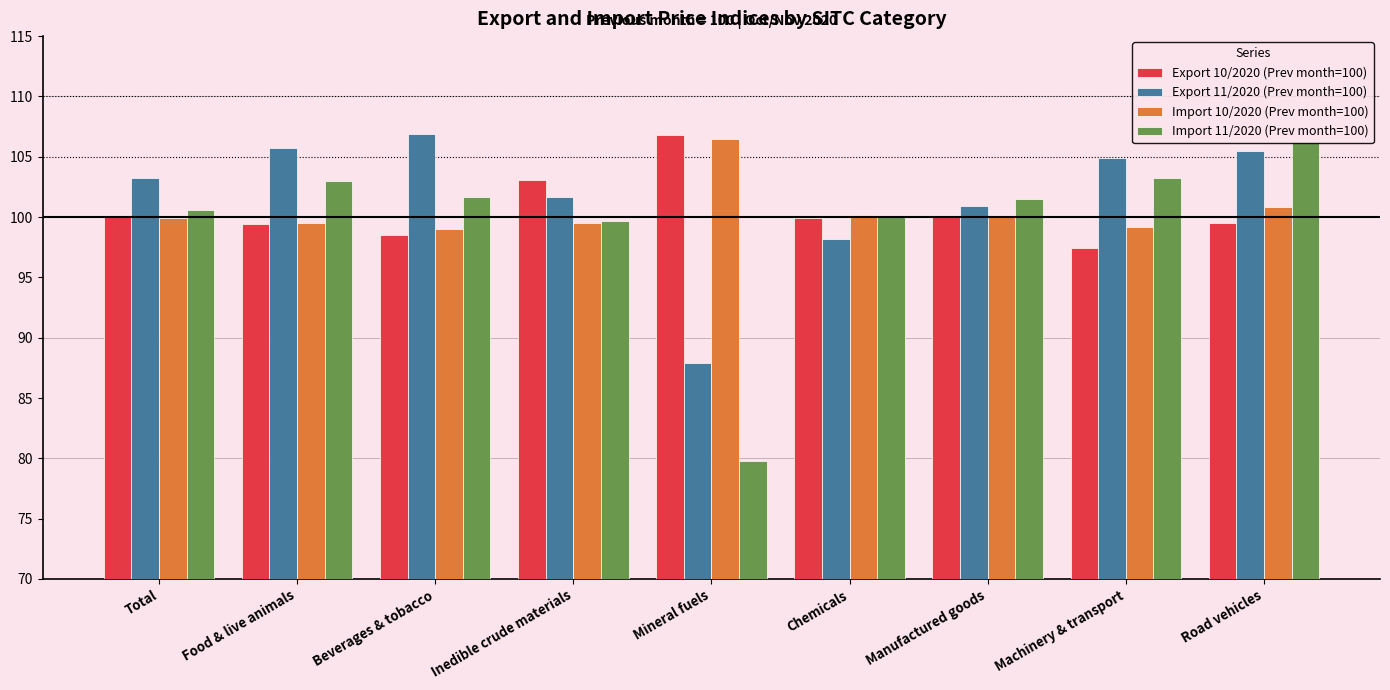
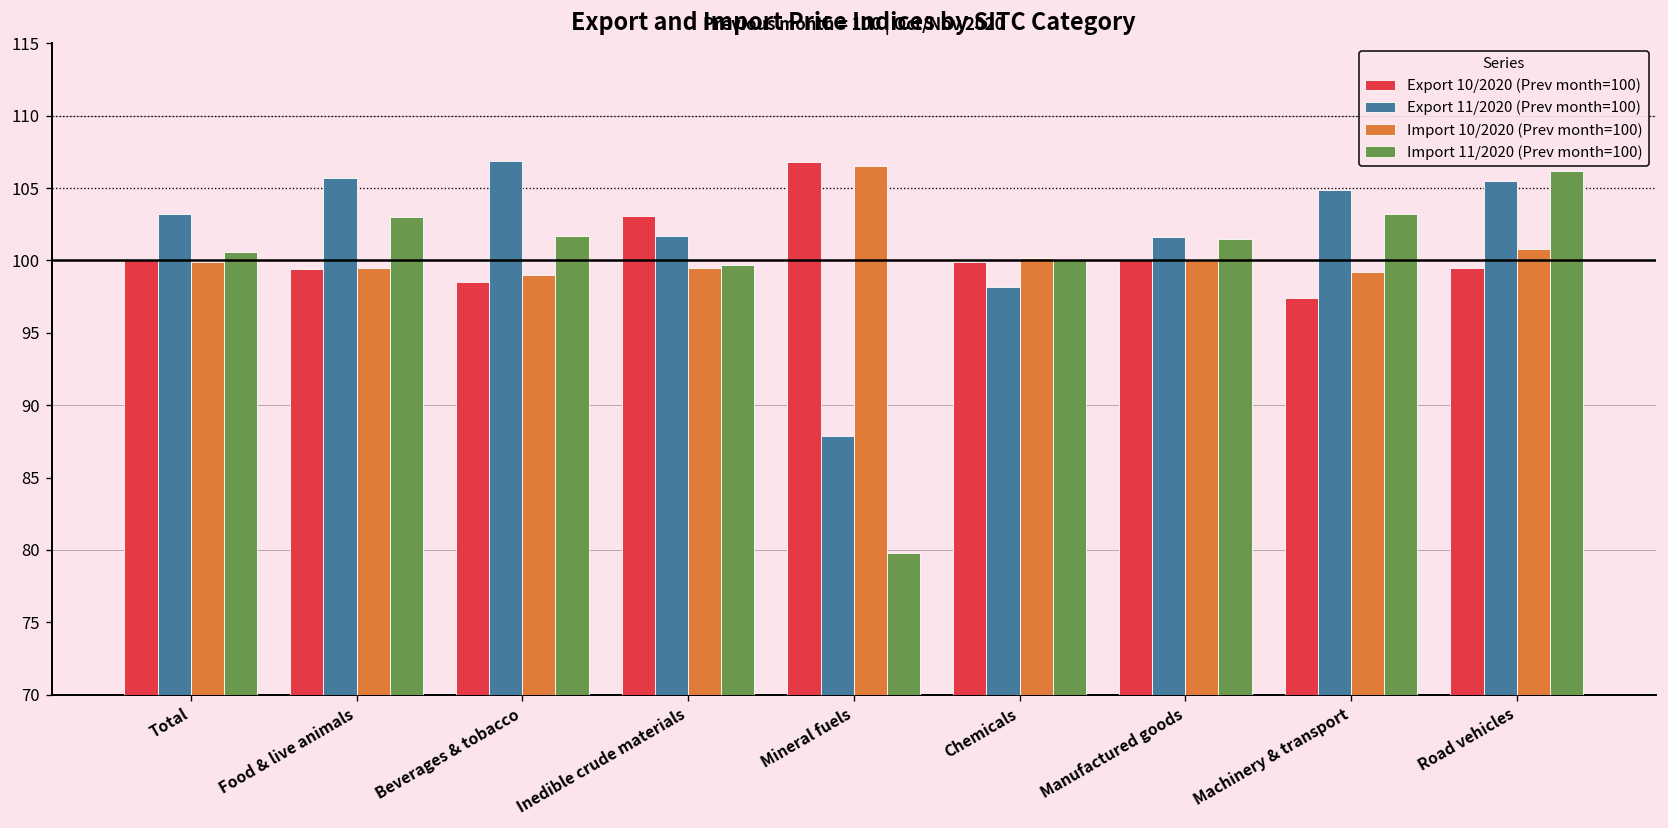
Export 11/2020 (Prev month=100), Manufactured goods: 100.9 -> 101.6
